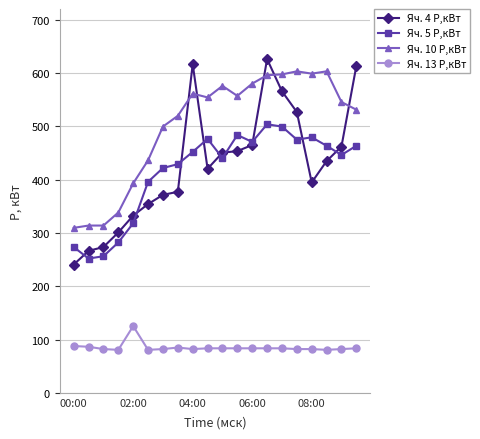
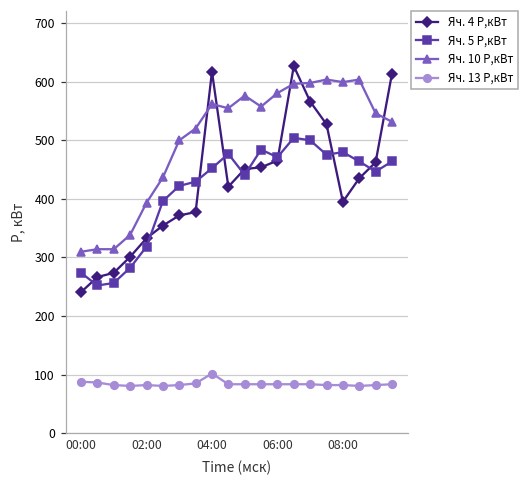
Яч. 13 P,кВт, 02:00: 130 -> 80
Яч. 13 P,кВт, 04:00: 80 -> 100
